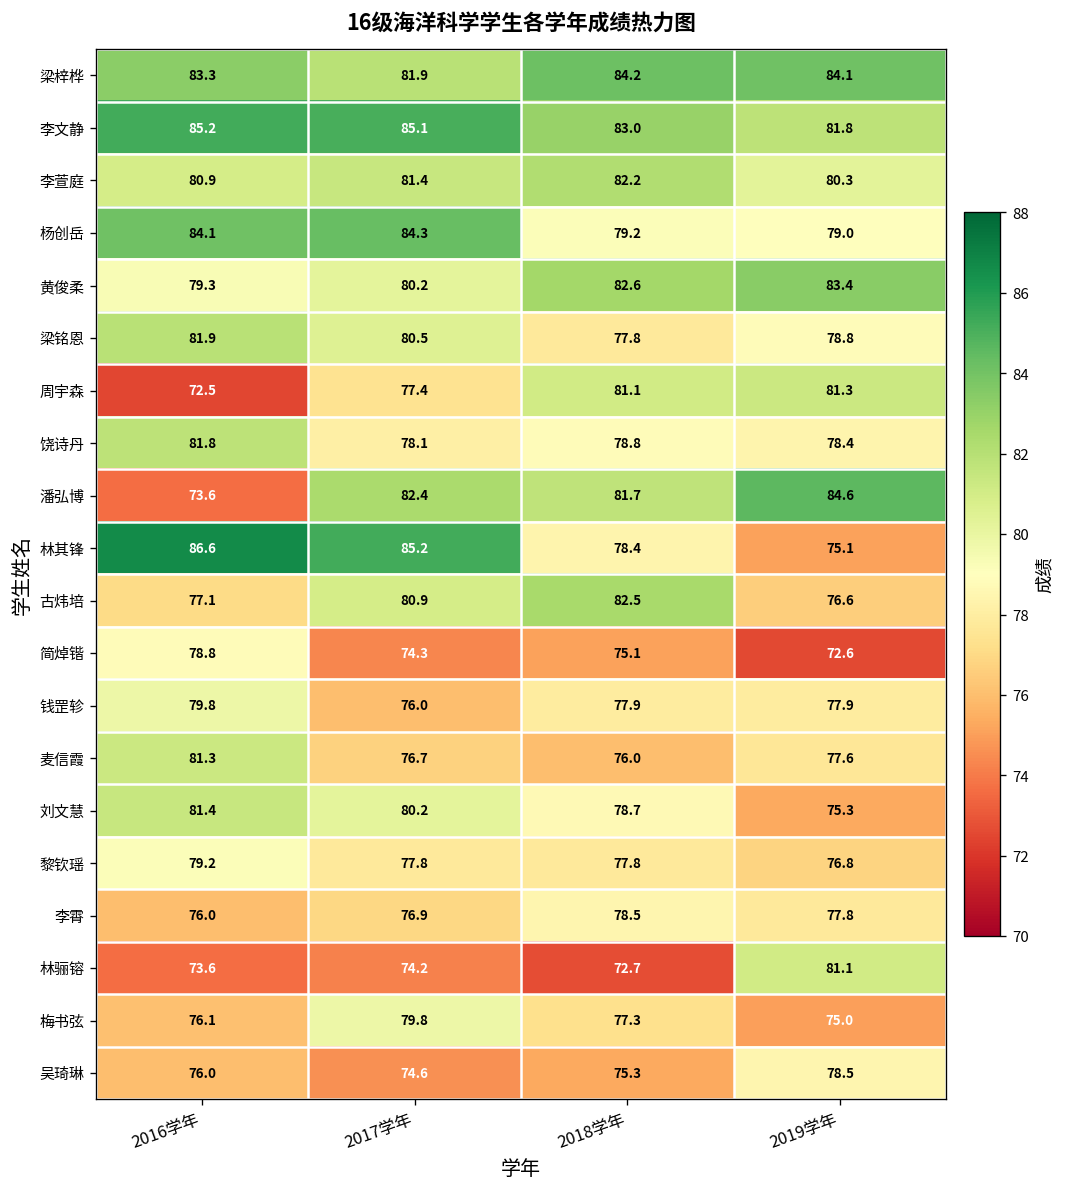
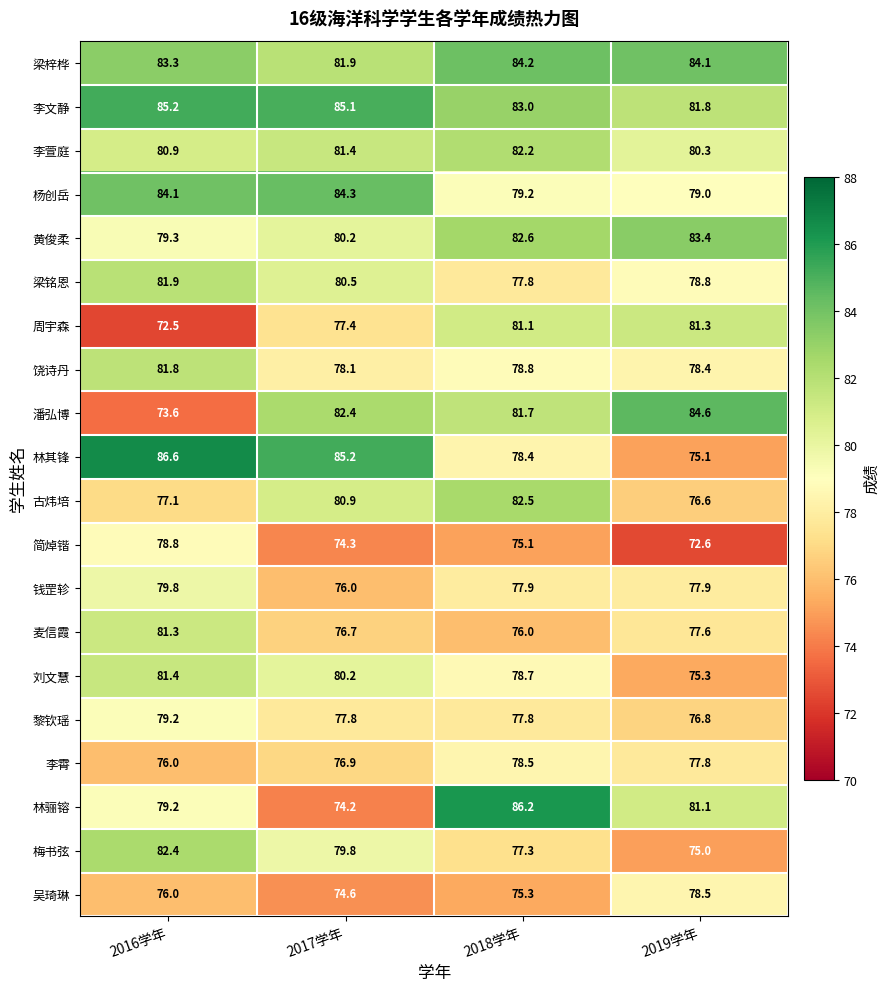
林骊镕, 2016学年: 73.6 -> 79.2
林骊镕, 2018学年: 72.7 -> 86.2
梅书弦, 2016学年: 76.1 -> 82.4
